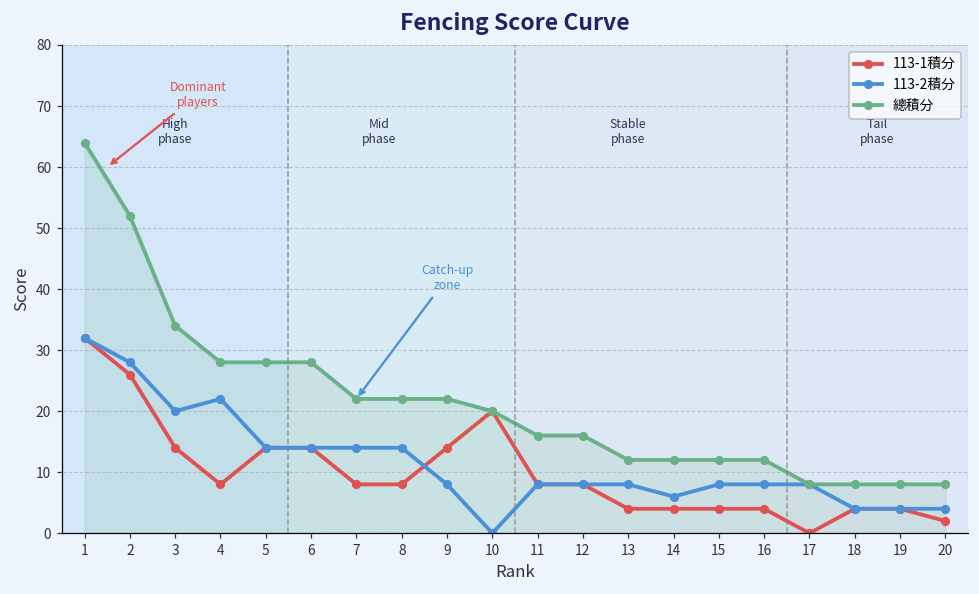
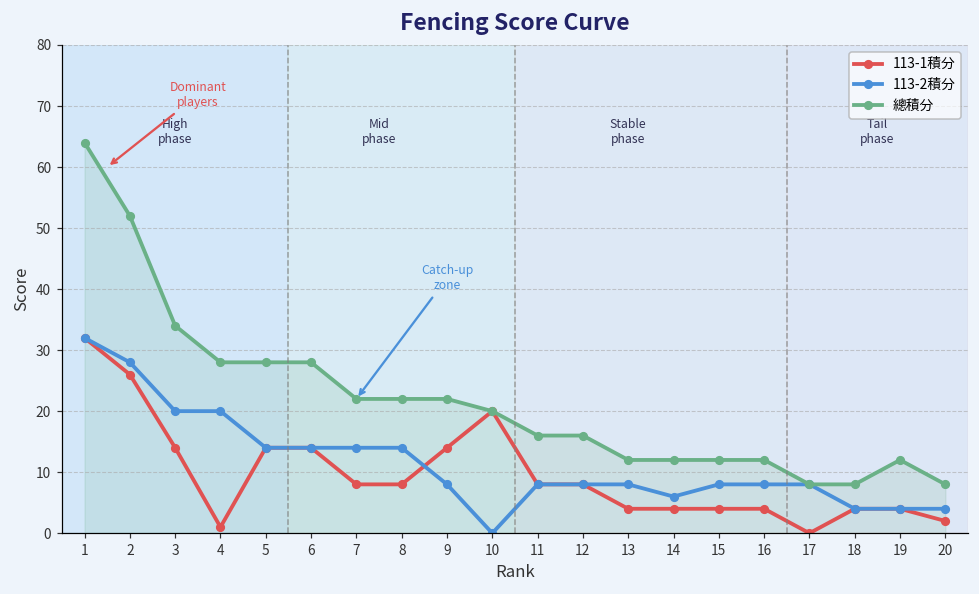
113-1積分, 4: 8 -> 1
113-2積分, 4: 22 -> 20
總積分, 19: 8 -> 12
